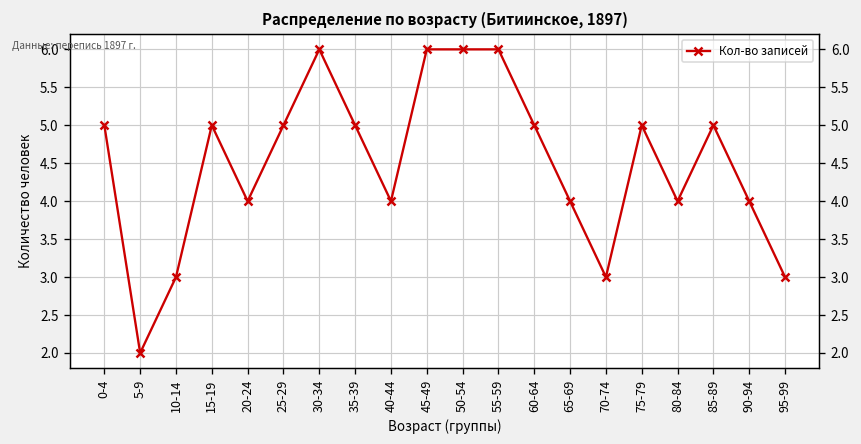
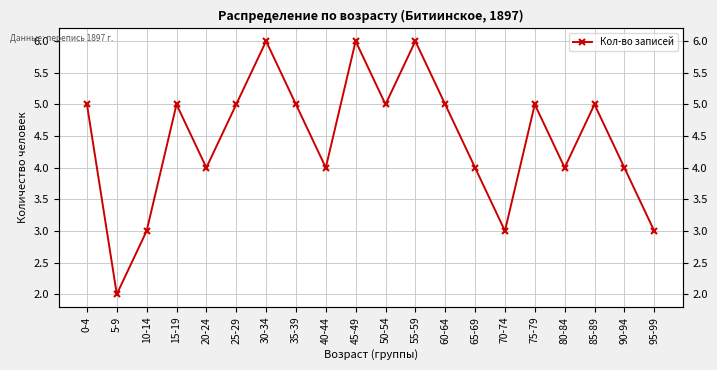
50-54: 6 -> 5
